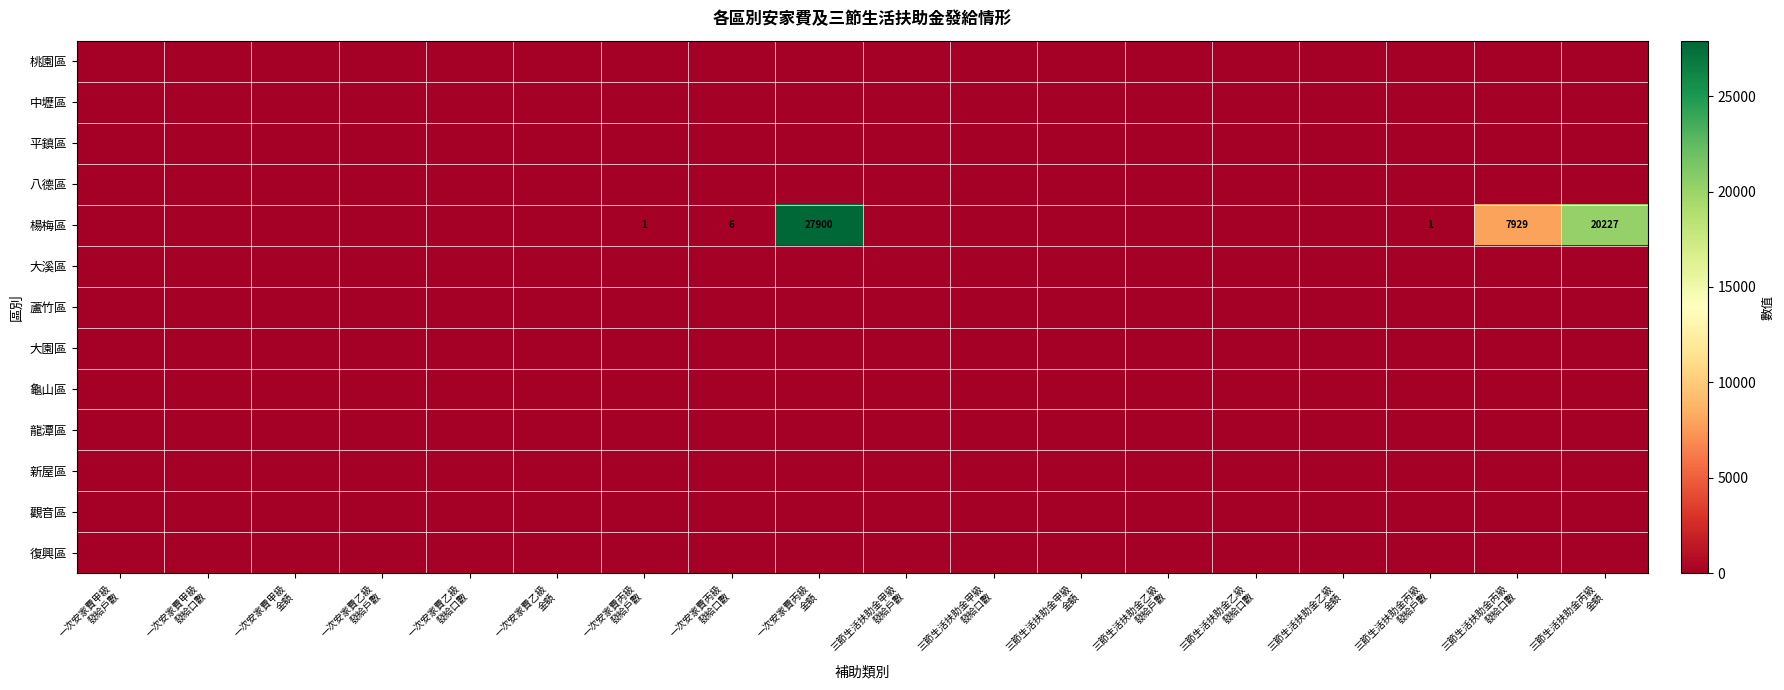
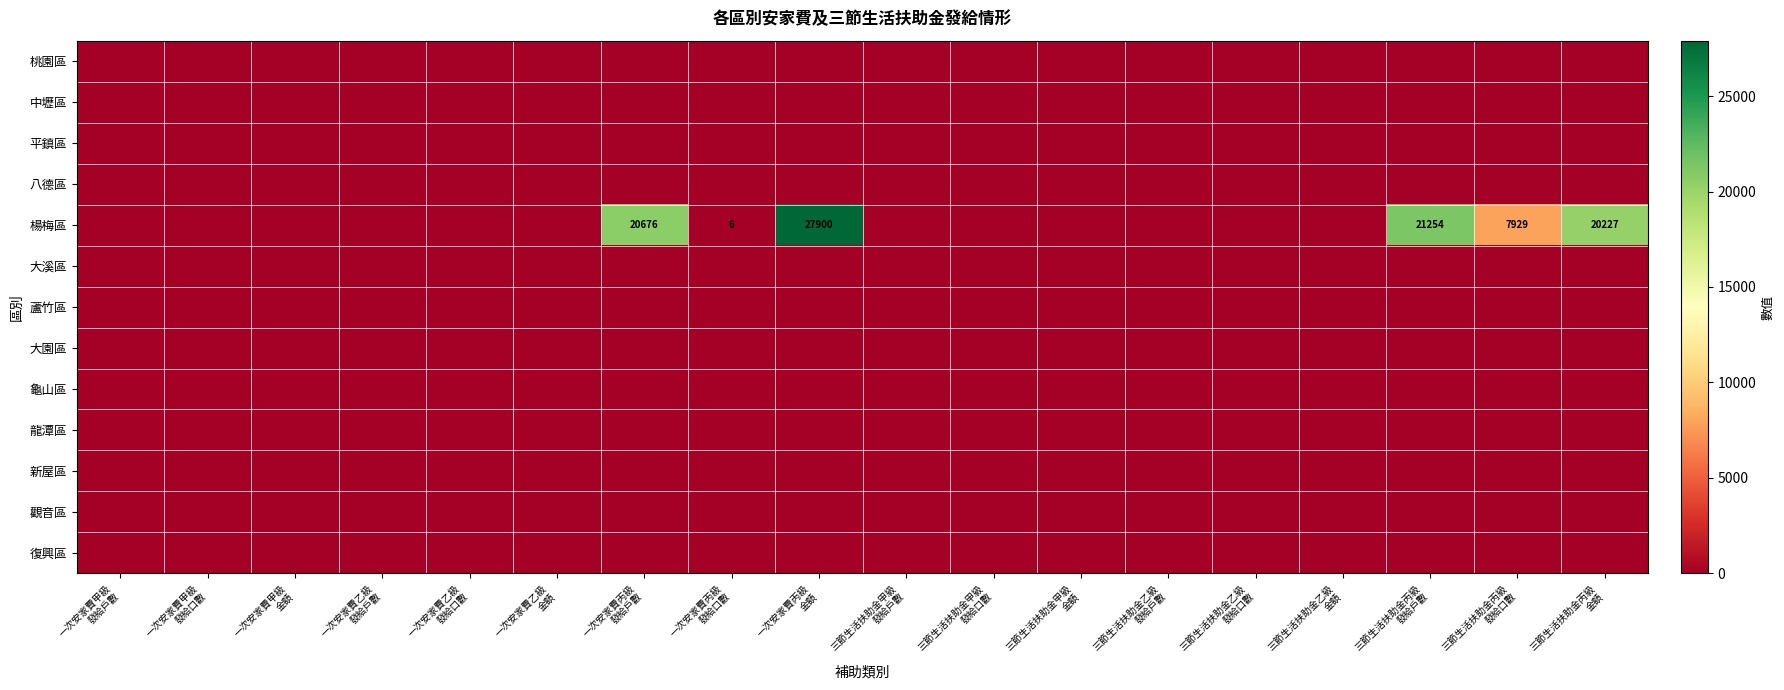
楊梅區, 一次安家費丙級 發給戶數: 1 -> 20676
楊梅區, 三節生活扶助金丙級 發給戶數: 1 -> 21254
